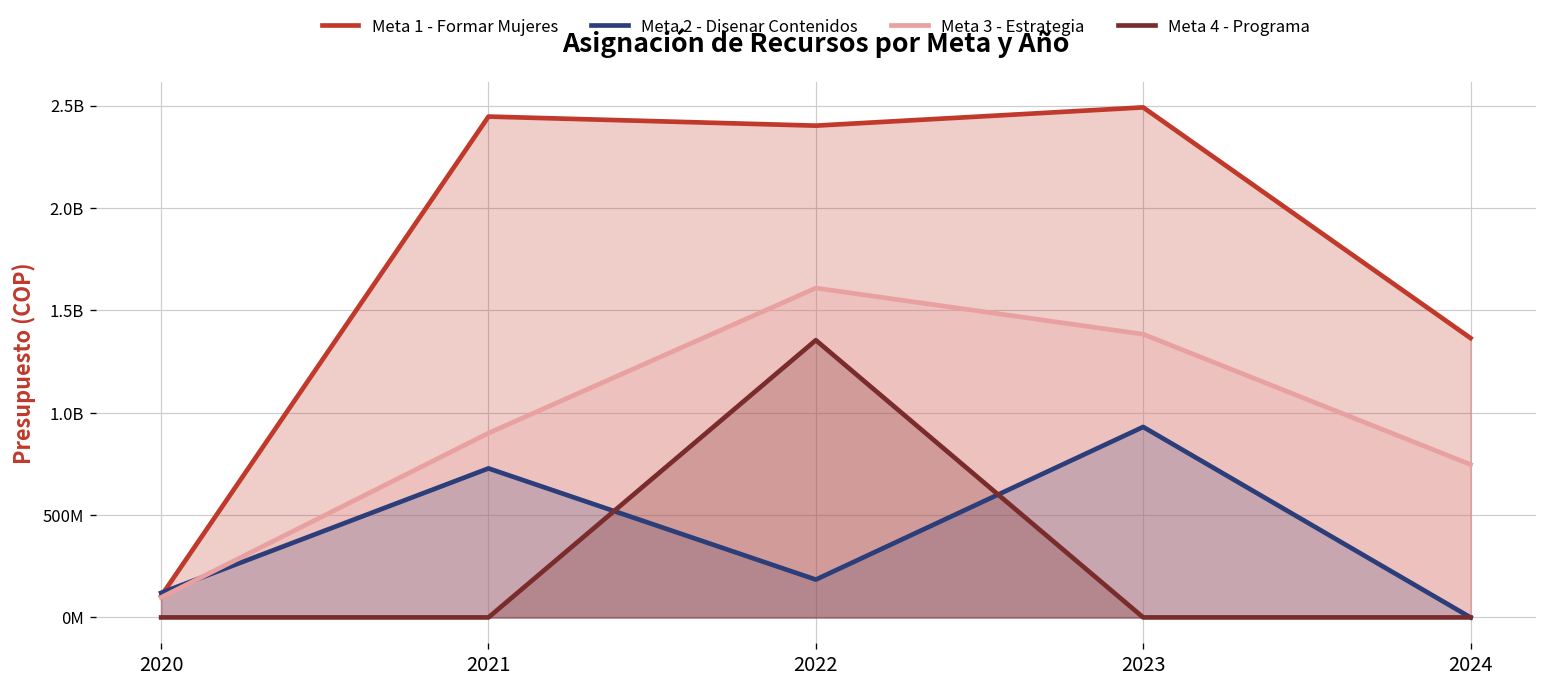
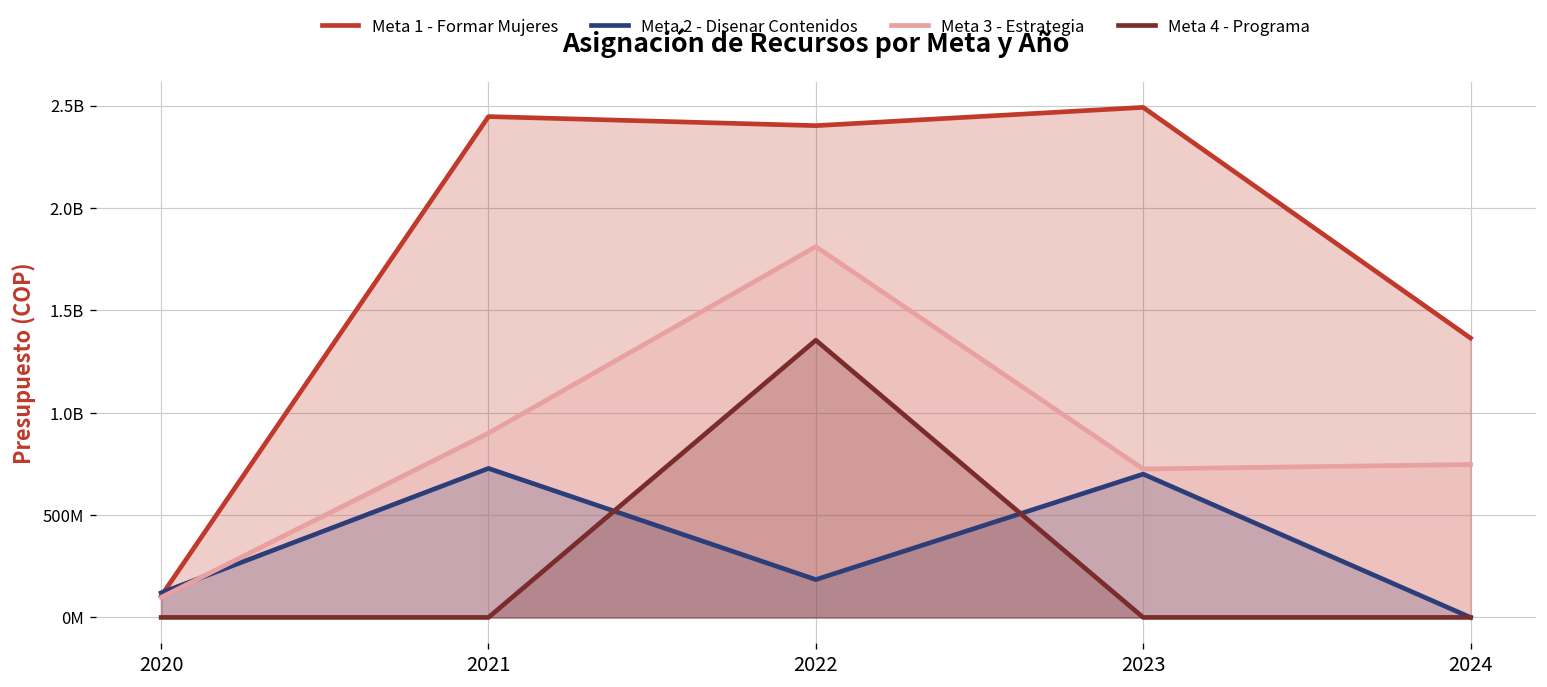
Meta 3 - Estrategia, 2022: 1610000000 -> 1810000000
Meta 2 - Disenar Contenidos, 2023: 930000000 -> 700000000
Meta 3 - Estrategia, 2023: 1380000000 -> 730000000
